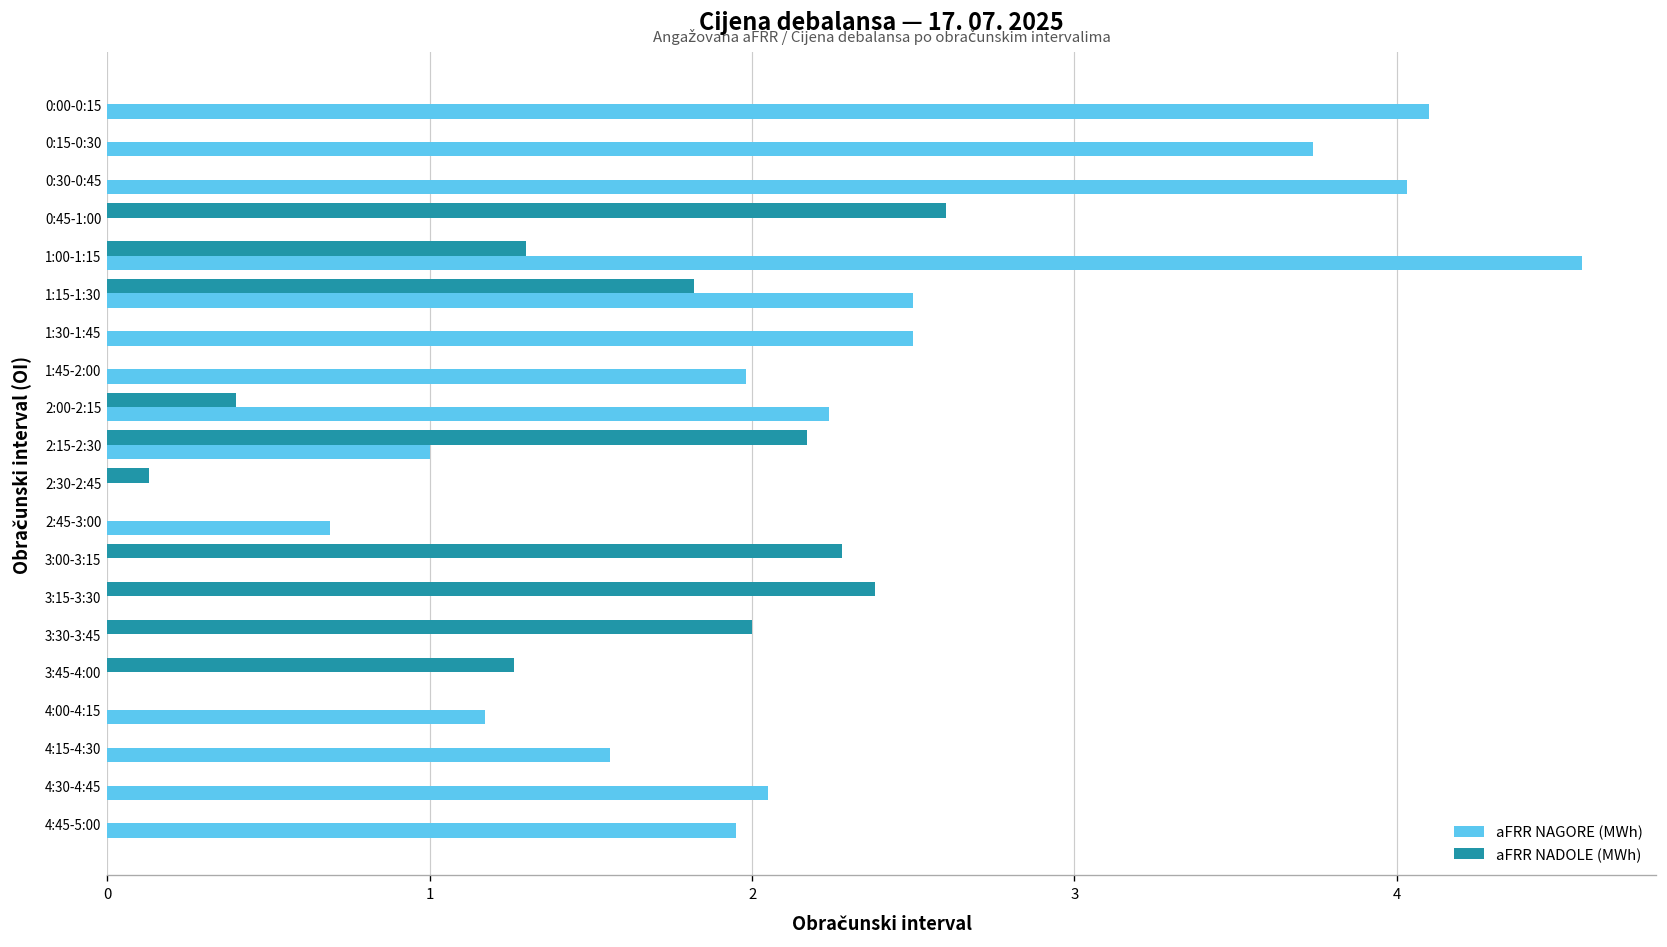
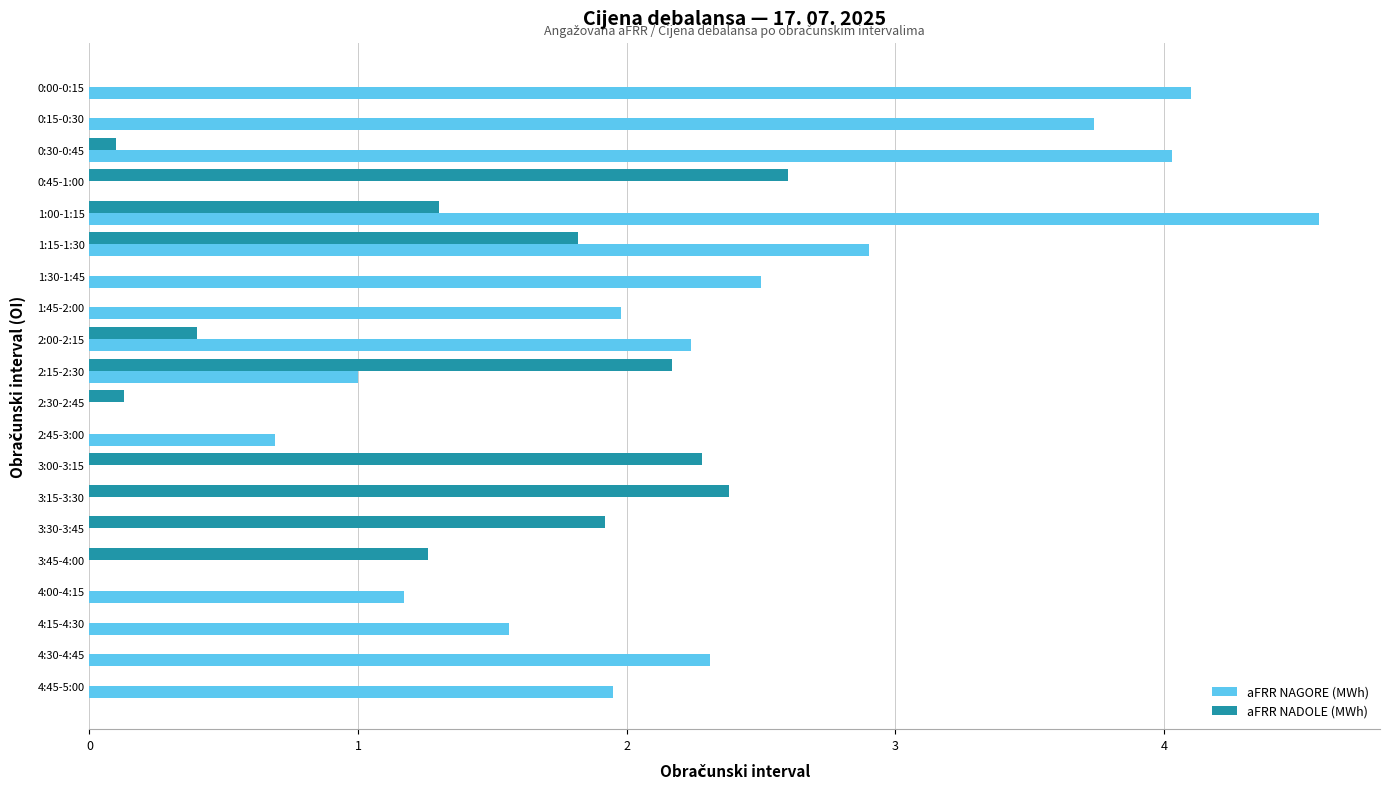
aFRR NADOLE (MWh), 0:30-0:45: 0.0 -> 0.1
aFRR NAGORE (MWh), 1:15-1:30: 2.5 -> 2.9
aFRR NADOLE (MWh), 3:30-3:45: 2.00 -> 1.92
aFRR NAGORE (MWh), 4:30-4:45: 2.05 -> 2.31
